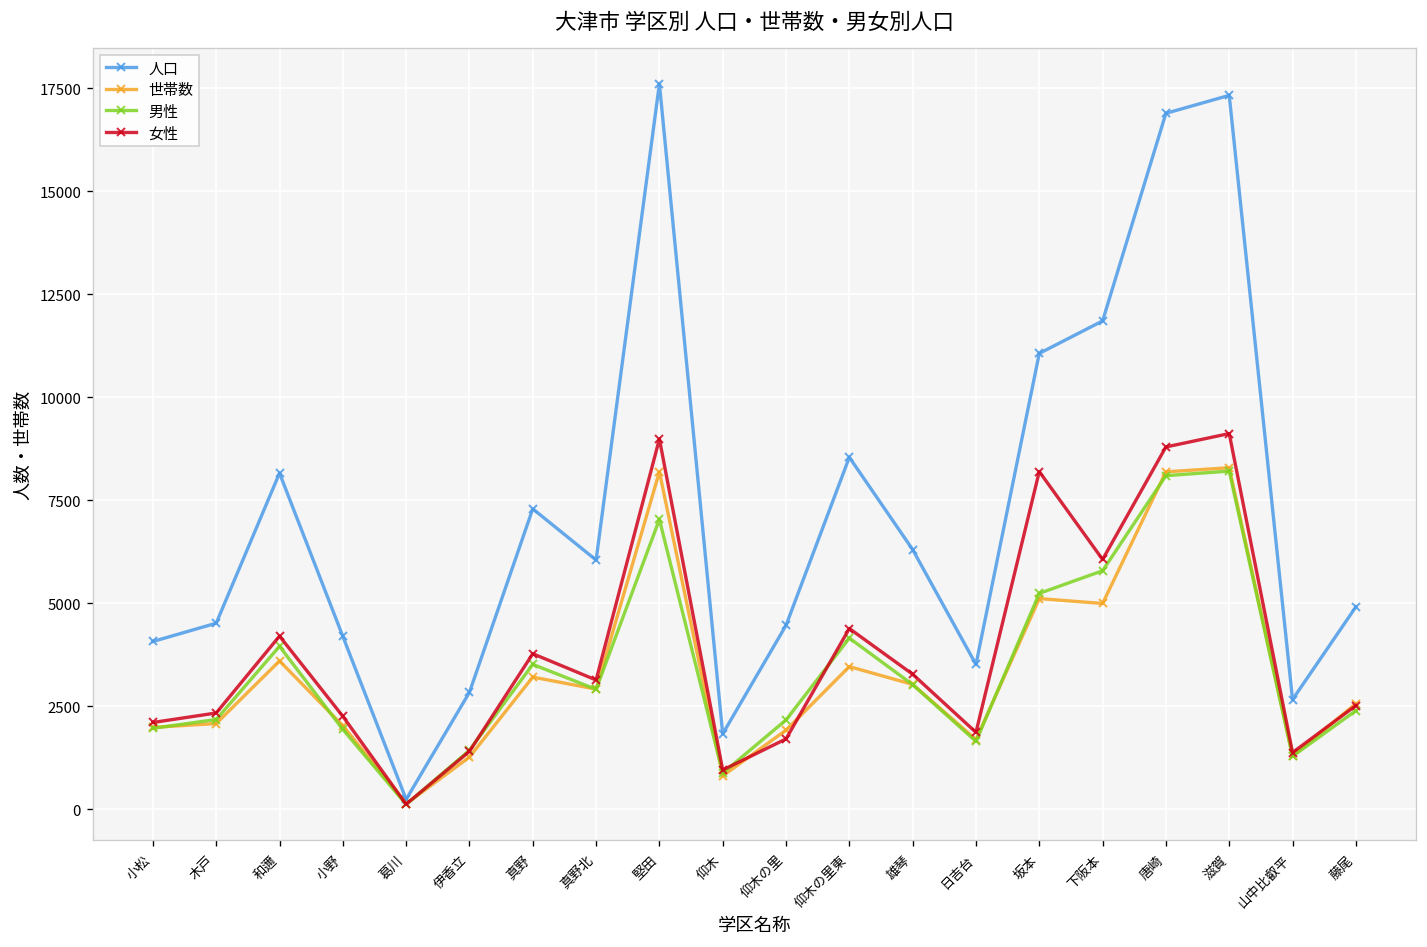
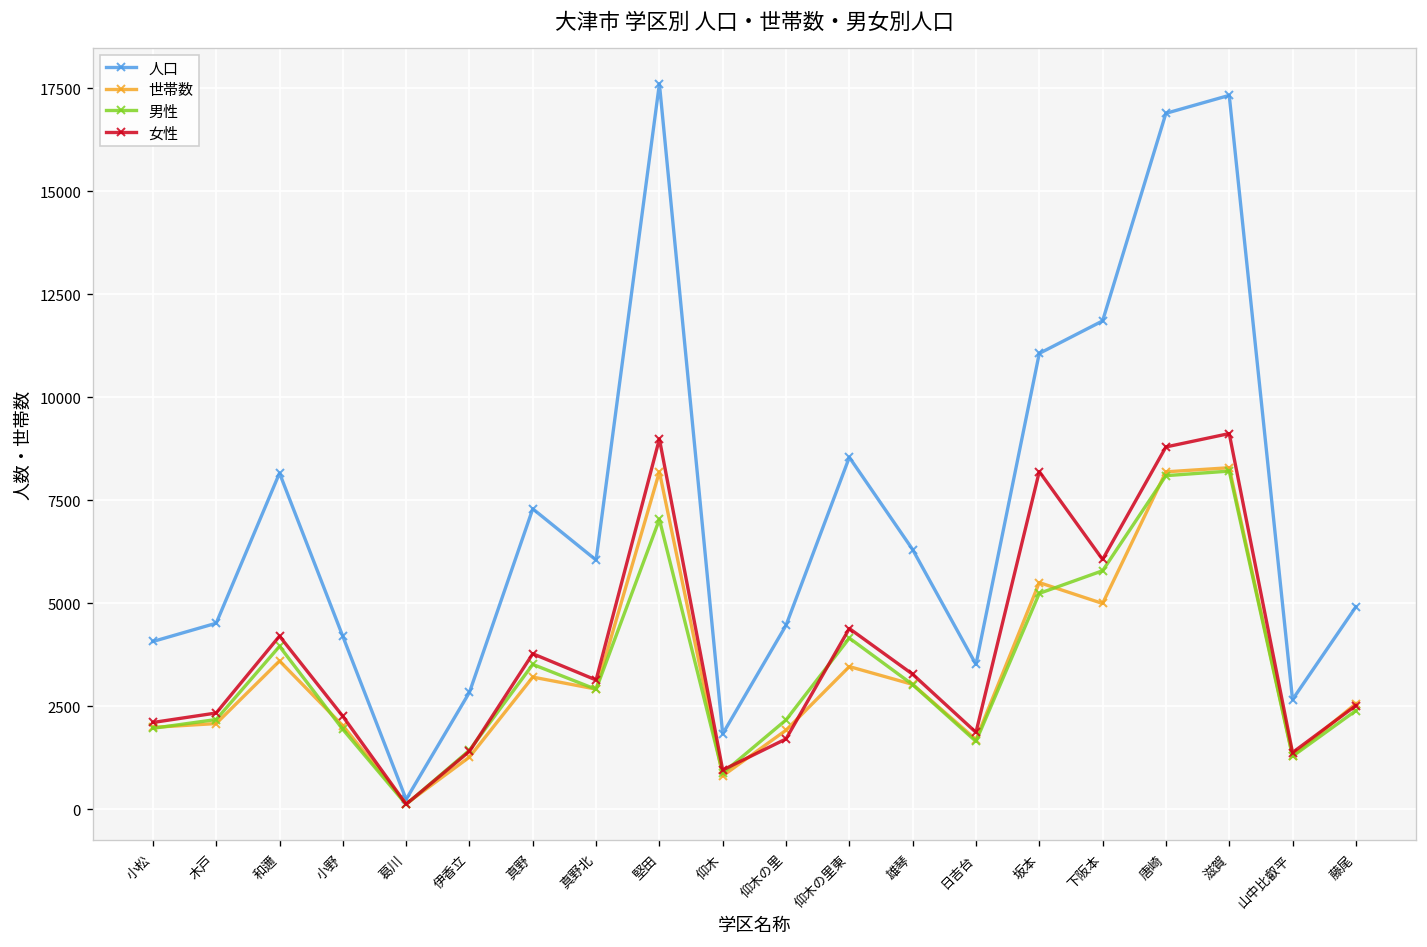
世帯数, 坂本: 5100 -> 5500
